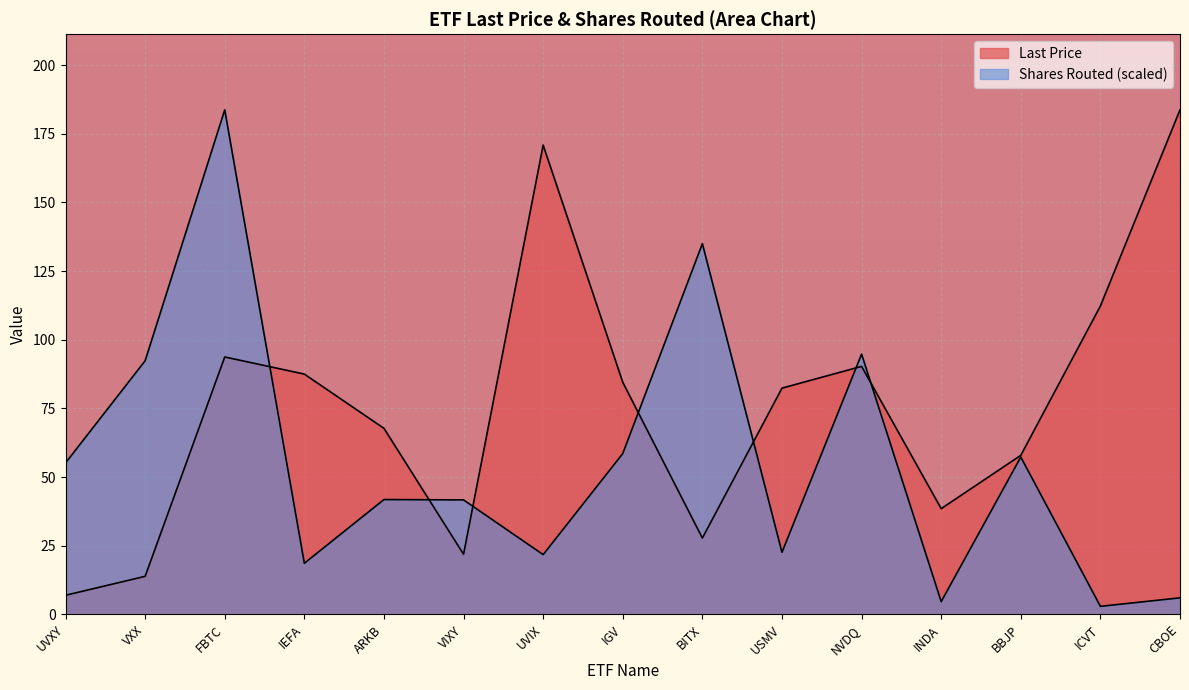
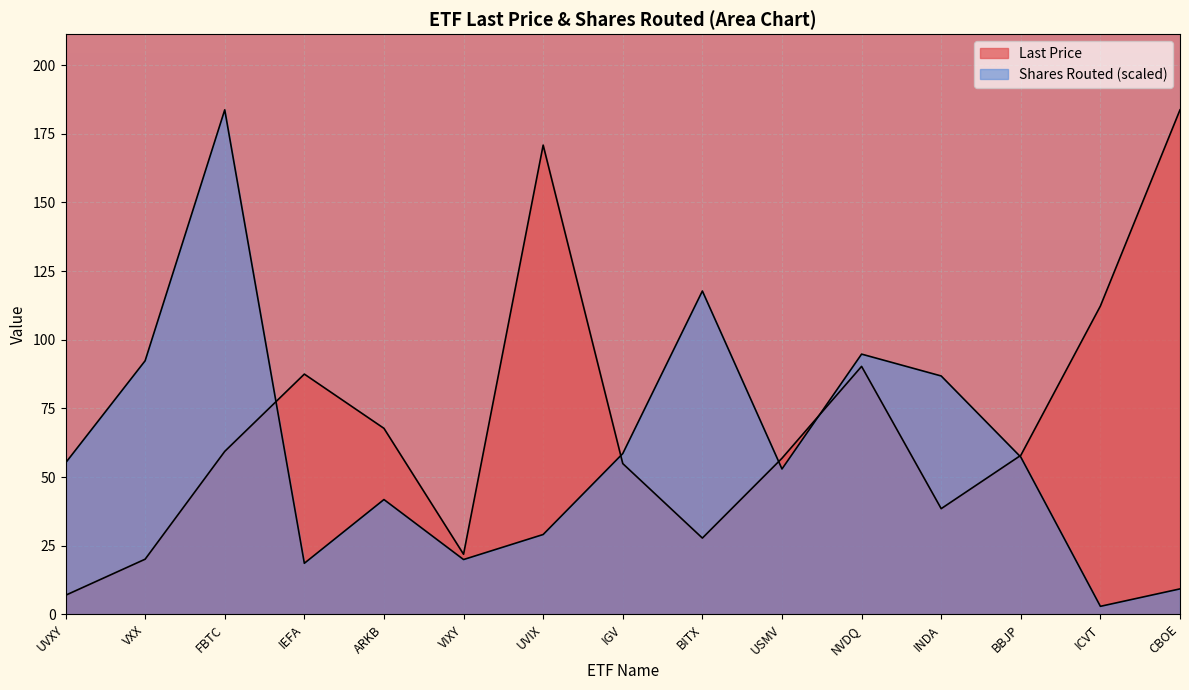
Last Price, VXX: 14 -> 20
Last Price, FBTC: 94 -> 59
Shares Routed (scaled), VIXY: 42 -> 20
Shares Routed (scaled), UVIX: 22 -> 29
Last Price, IGV: 85 -> 55
Shares Routed (scaled), BITX: 135 -> 118
Last Price, USMV: 82 -> 57
Shares Routed (scaled), USMV: 23 -> 53
Shares Routed (scaled), INDA: 5 -> 87
Shares Routed (scaled), CBOE: 6 -> 9
